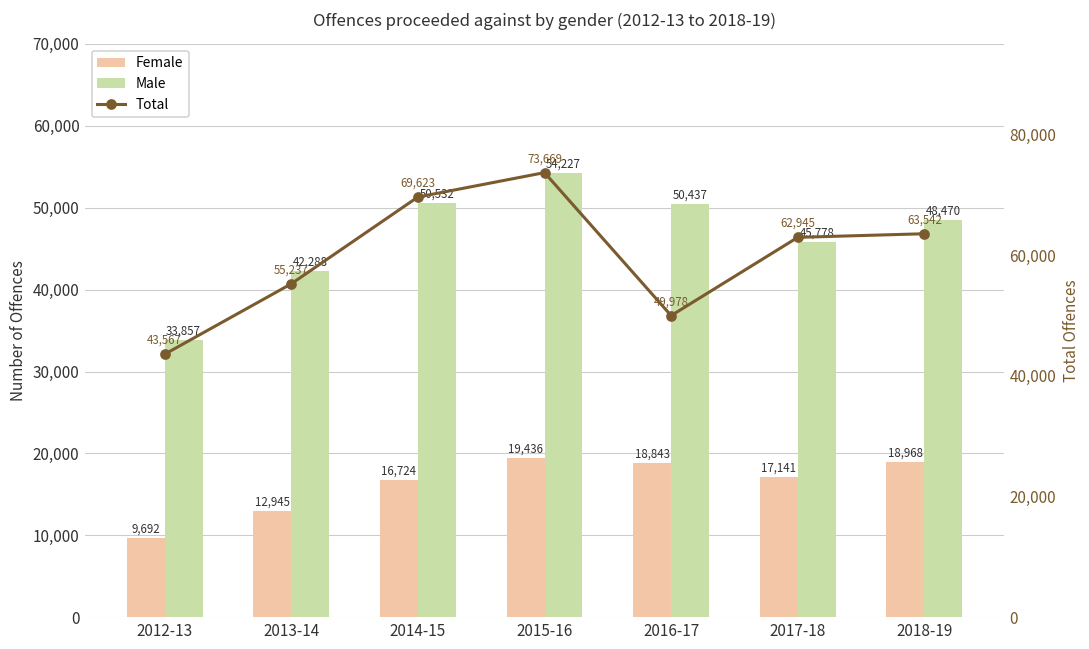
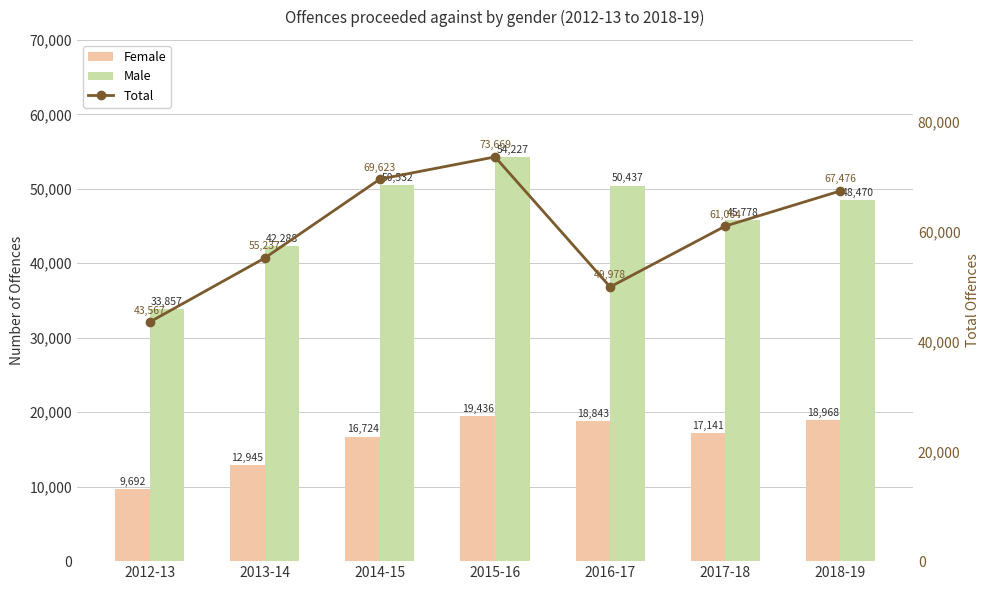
Total, 2017-18: 62,945 -> 61,064
Total, 2018-19: 63,542 -> 67,476
